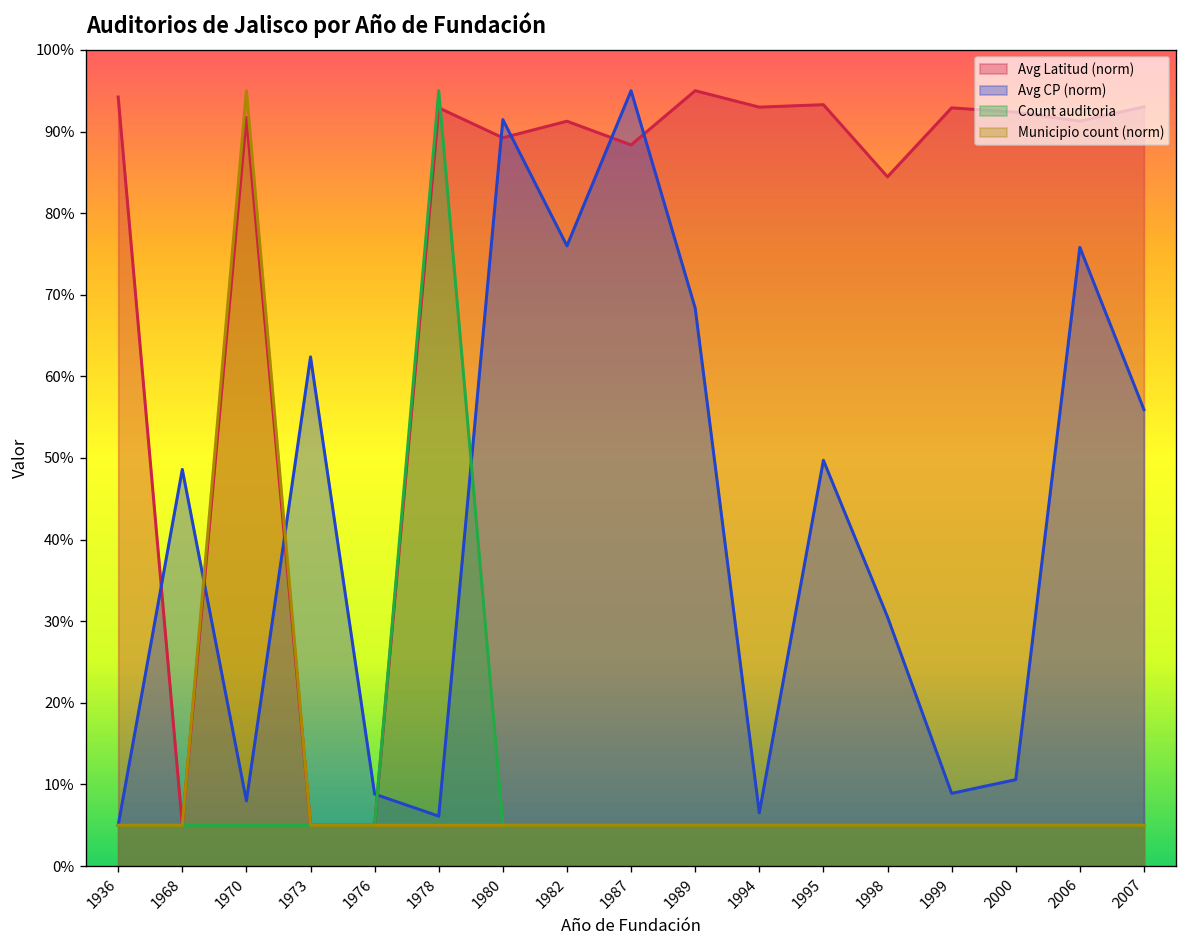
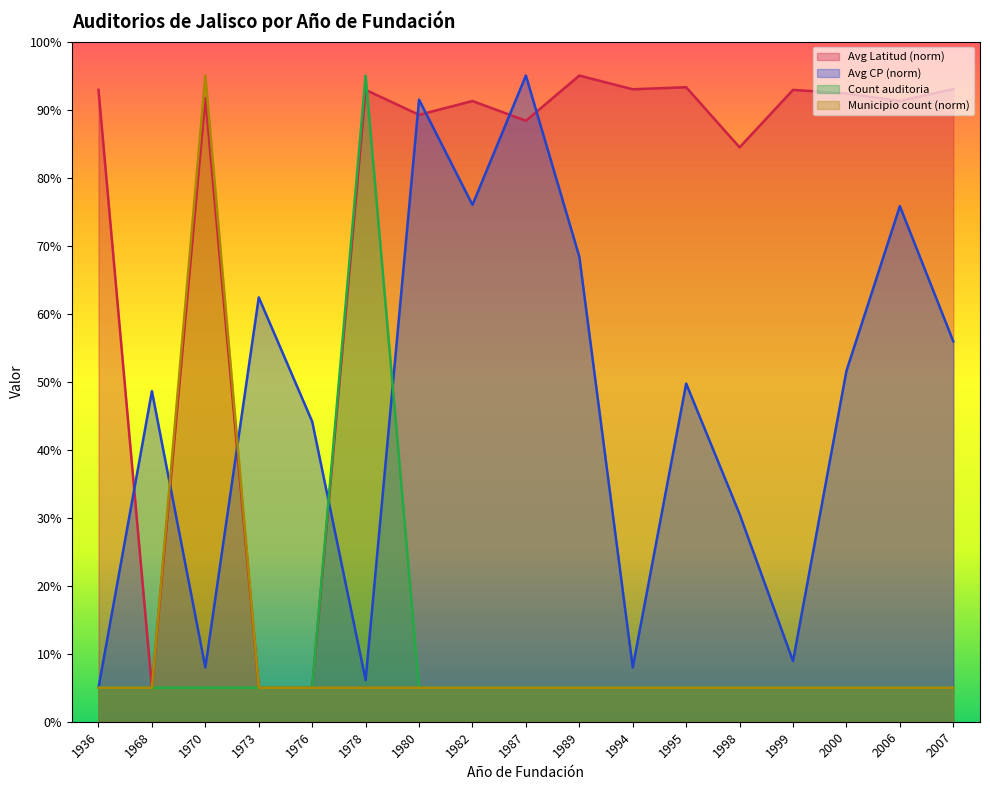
Avg Latitud (norm), 1936: 94% -> 93%
Avg CP (norm), 1976: 9% -> 44%
Avg CP (norm), 1994: 7% -> 8%
Avg CP (norm), 2000: 11% -> 52%
